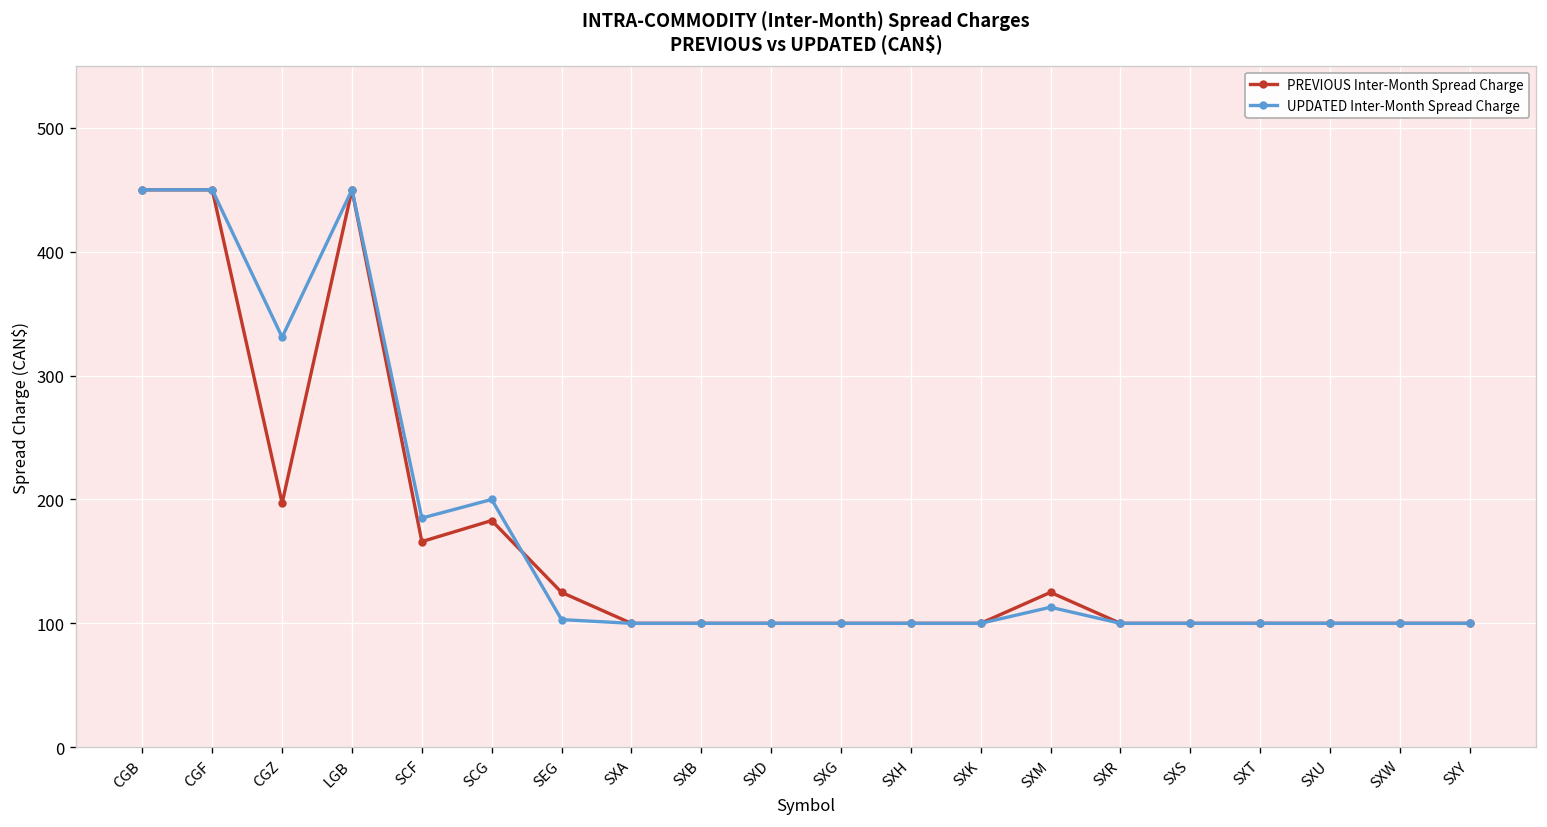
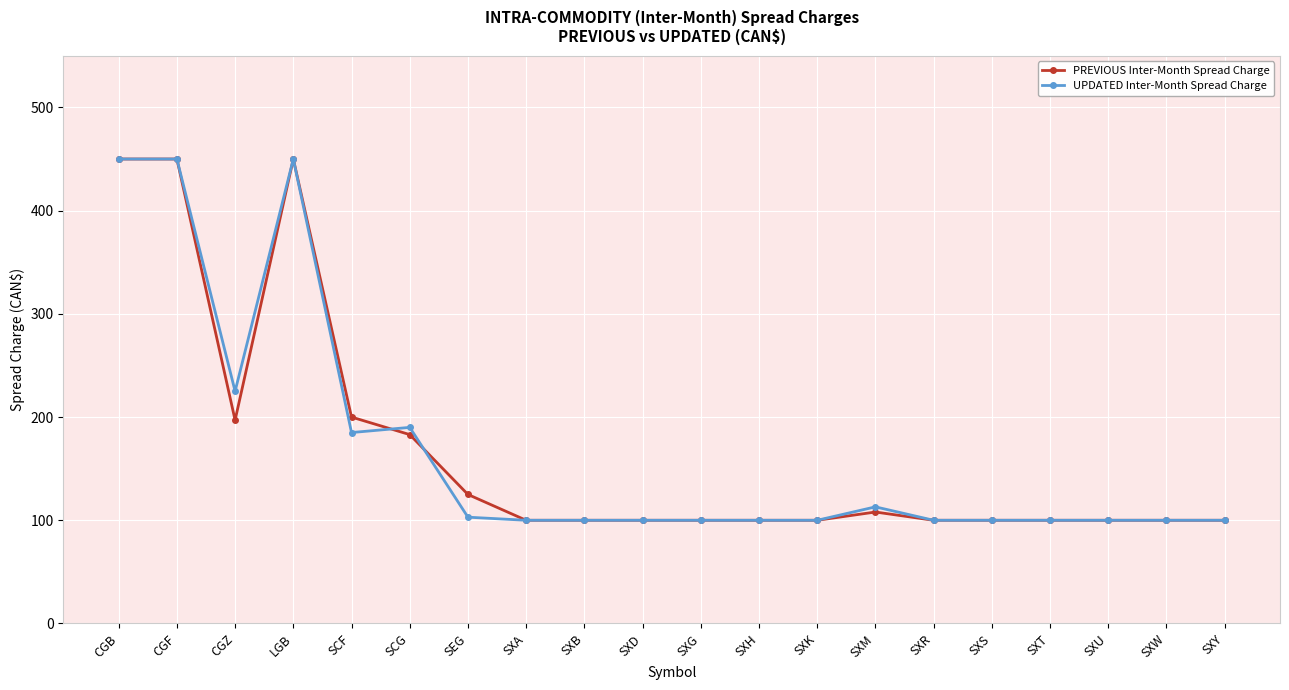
UPDATED Inter-Month Spread Charge, CGZ: 331 -> 225
PREVIOUS Inter-Month Spread Charge, SCF: 166 -> 200
UPDATED Inter-Month Spread Charge, SCG: 200 -> 190
PREVIOUS Inter-Month Spread Charge, SXM: 125 -> 108
